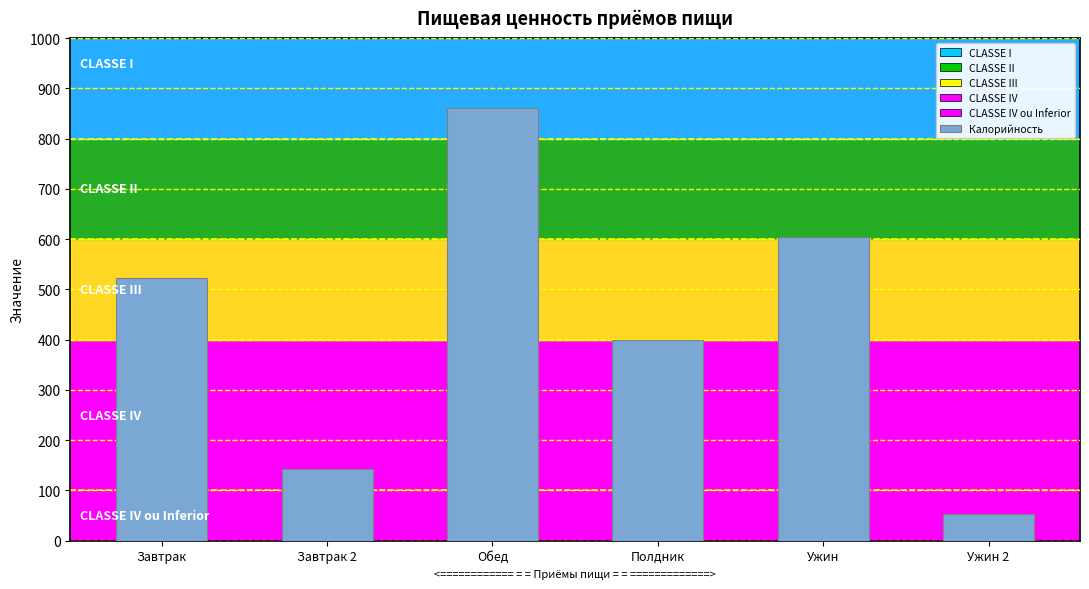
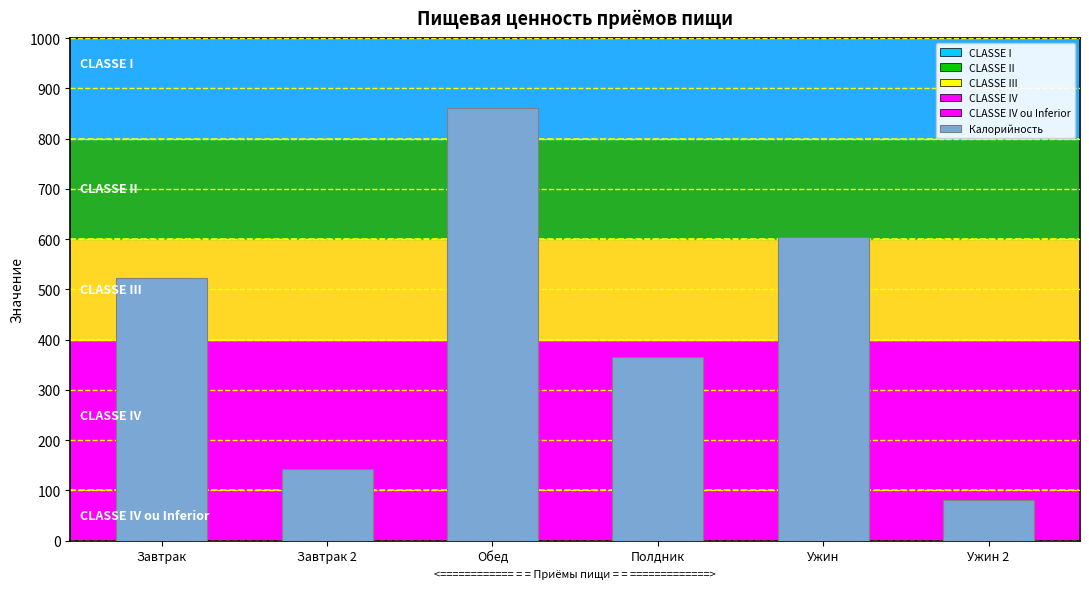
Полдник: 400 -> 370
Ужин 2: 50 -> 80
